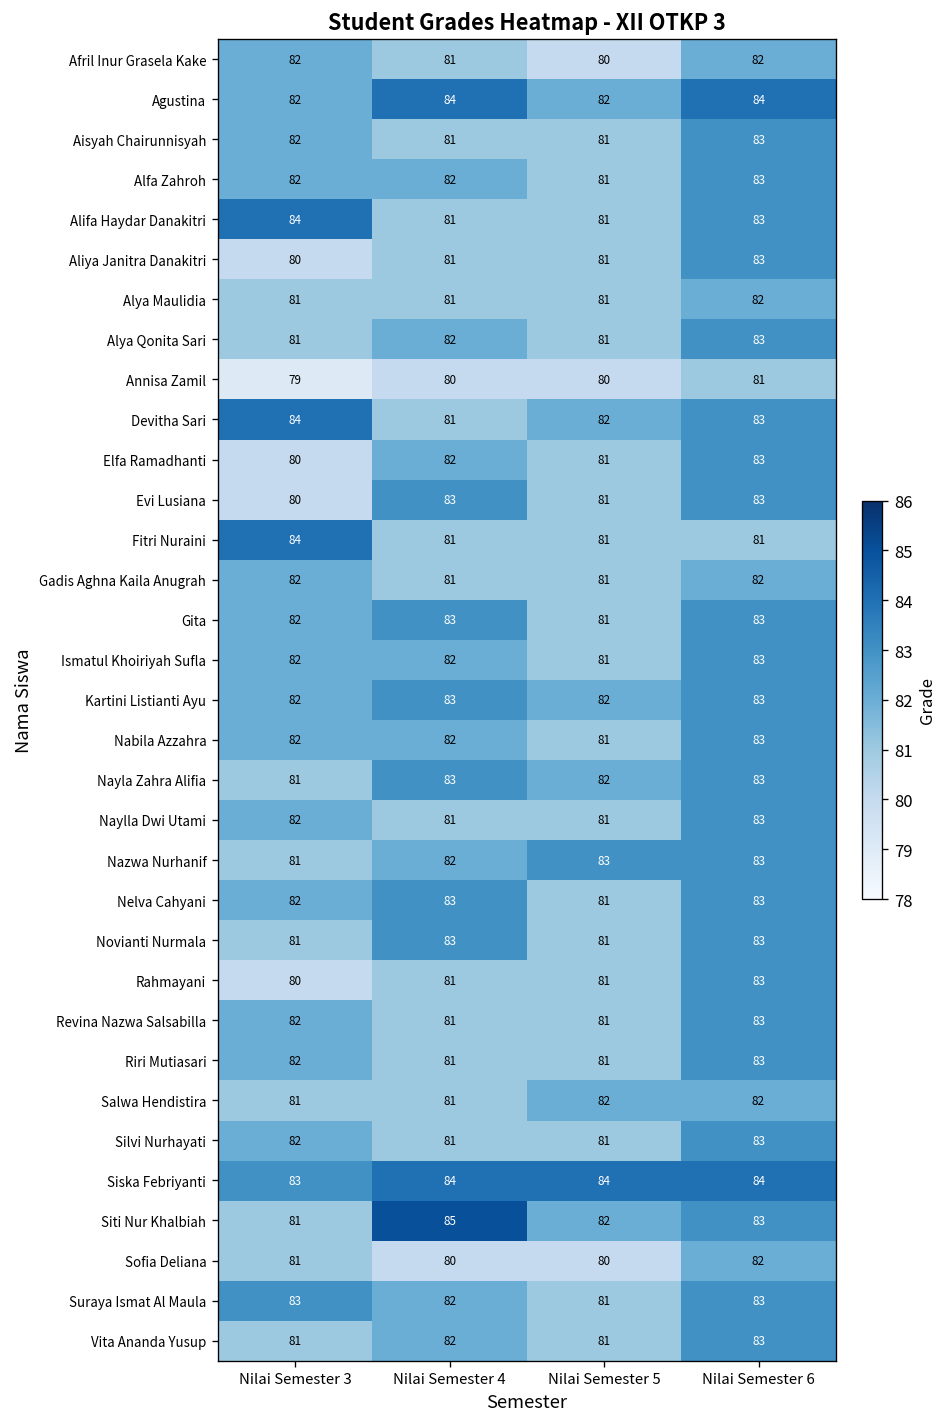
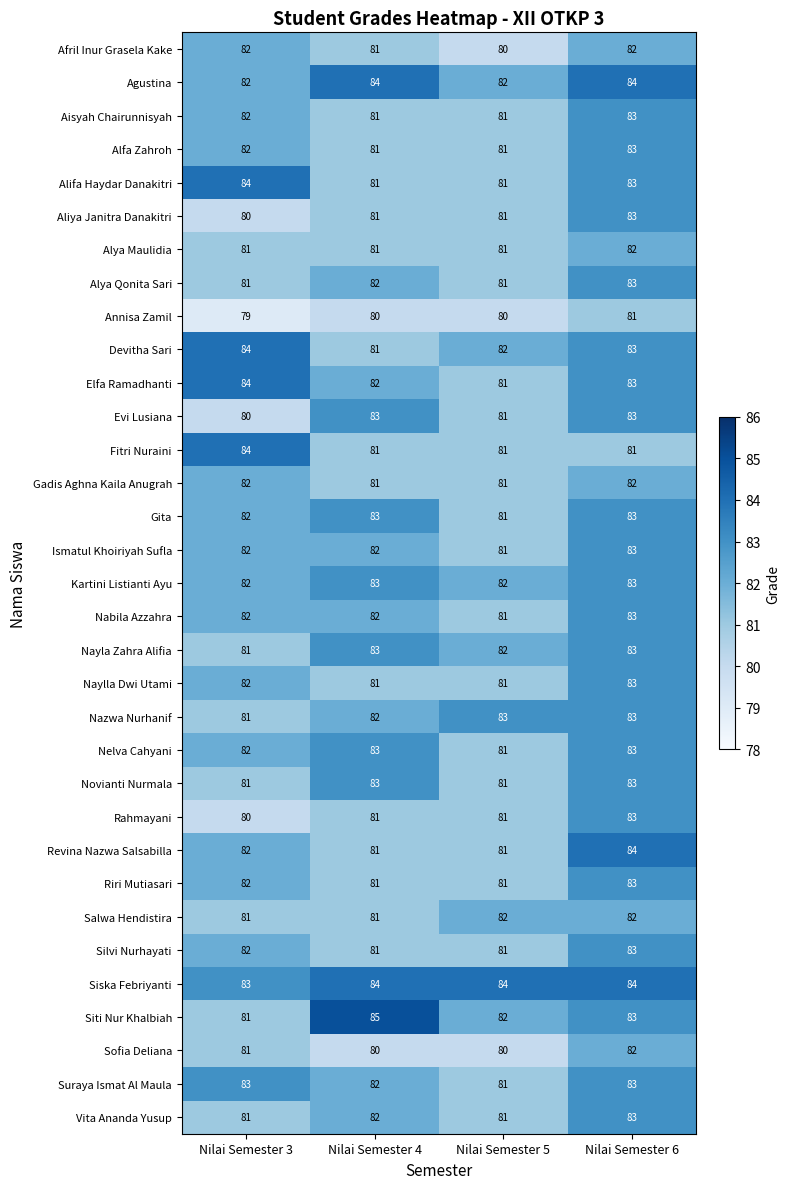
Alfa Zahroh, Nilai Semester 4: 82 -> 81
Elfa Ramadhanti, Nilai Semester 3: 80 -> 84
Revina Nazwa Salsabilla, Nilai Semester 6: 83 -> 84
